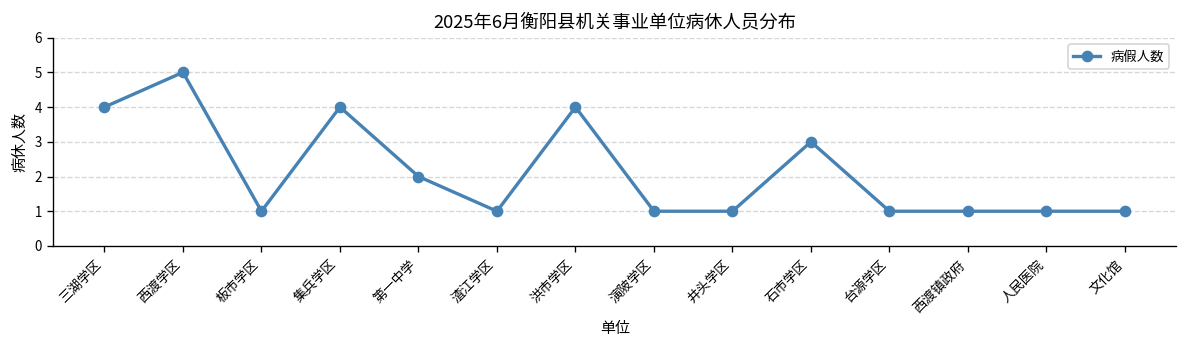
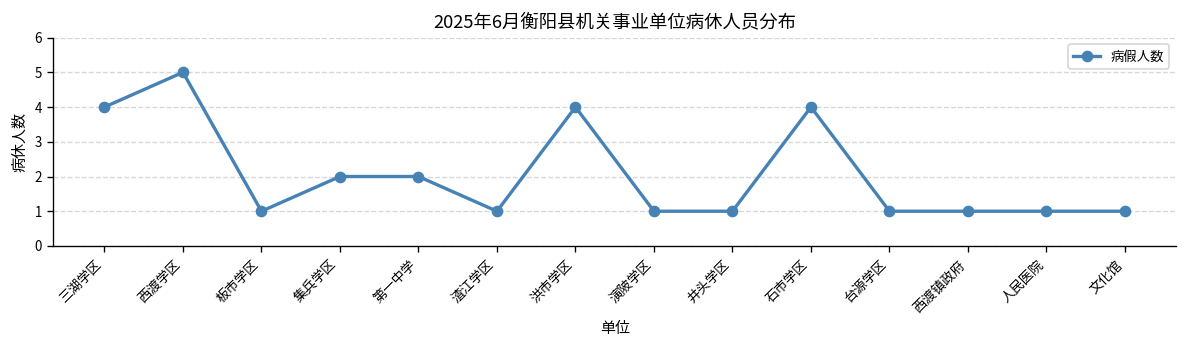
集兵学区: 4 -> 2
石市学区: 3 -> 4
